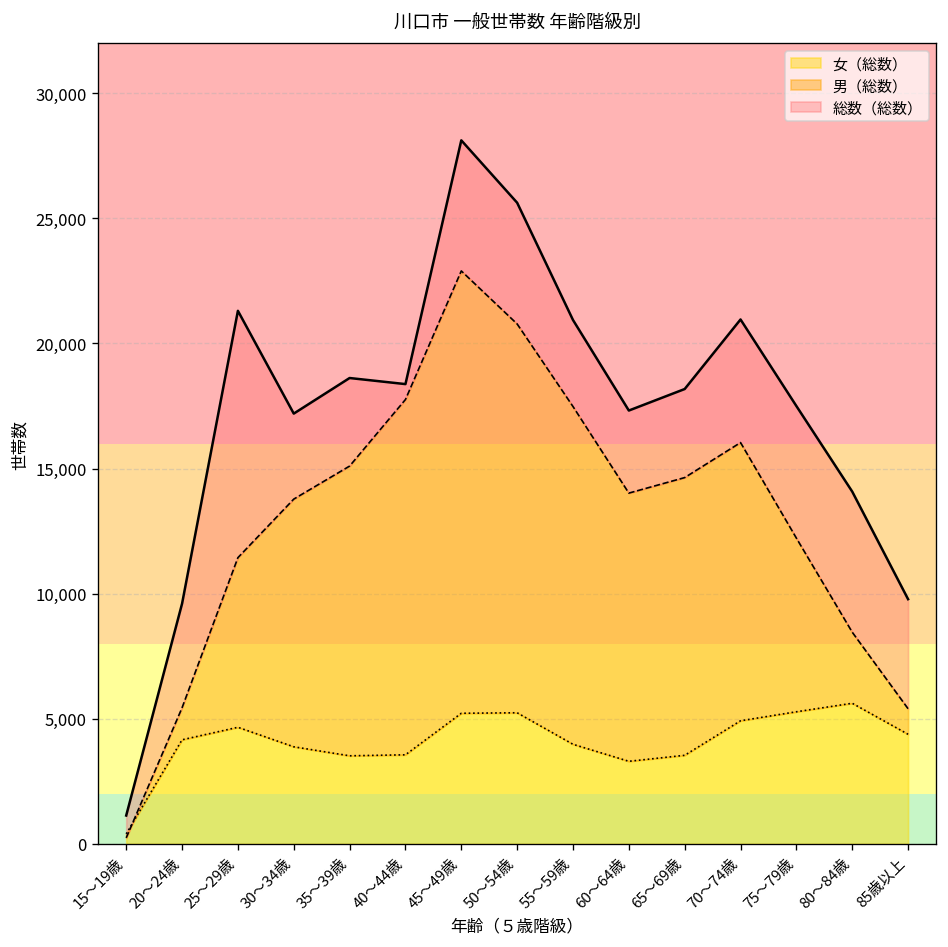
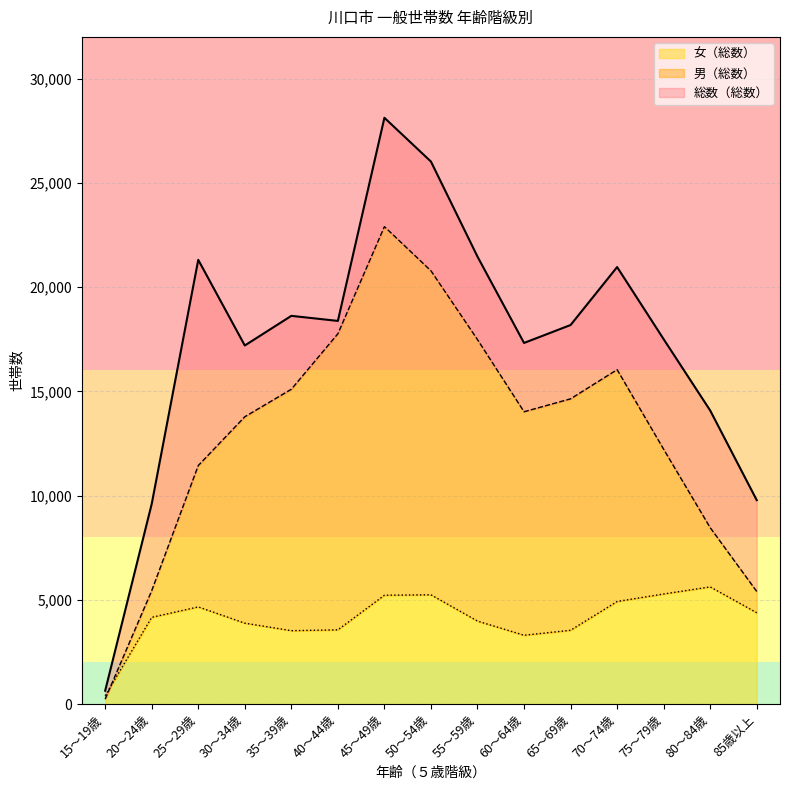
総数（総数）, 15～19歳: 1,100 -> 600
総数（総数）, 50～54歳: 25,600 -> 26,000
総数（総数）, 55～59歳: 20,900 -> 21,500
